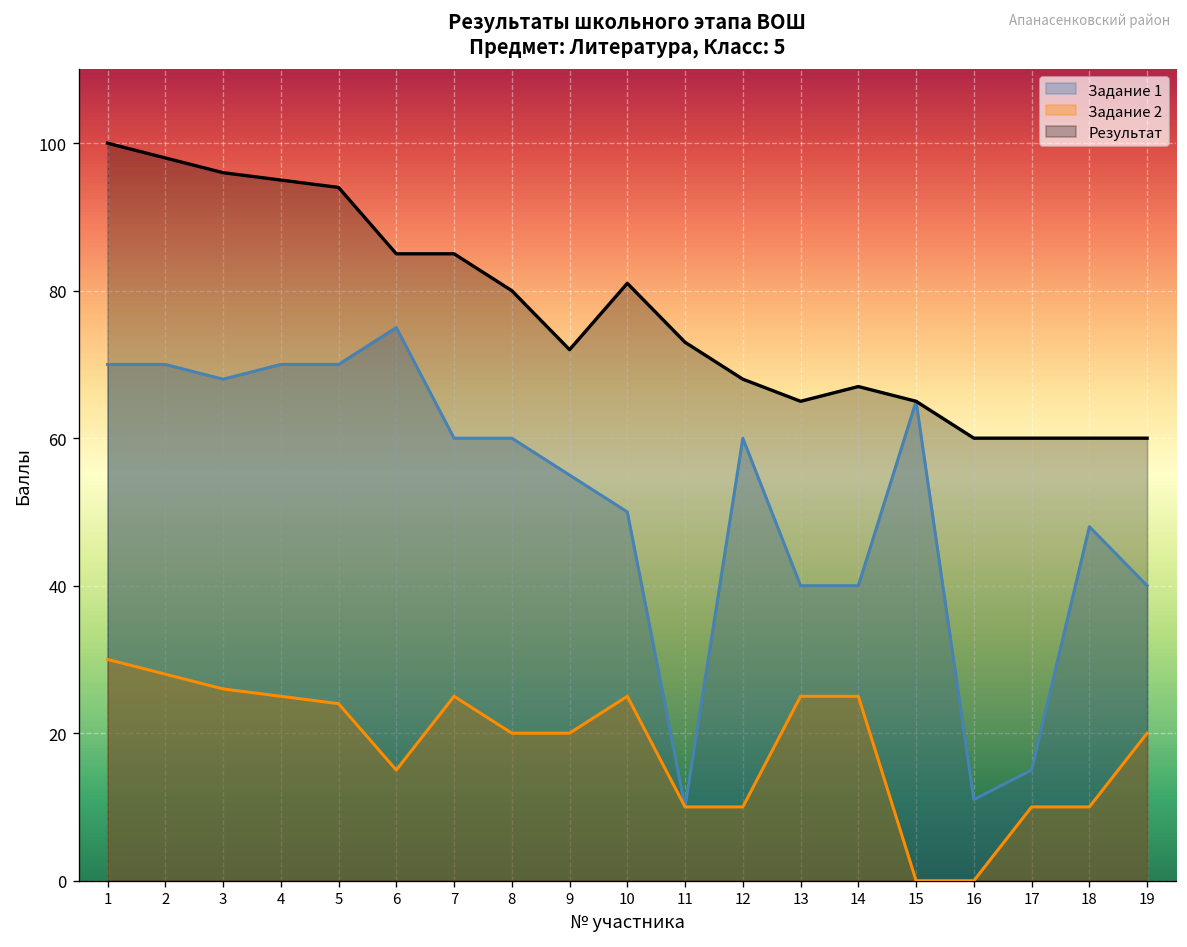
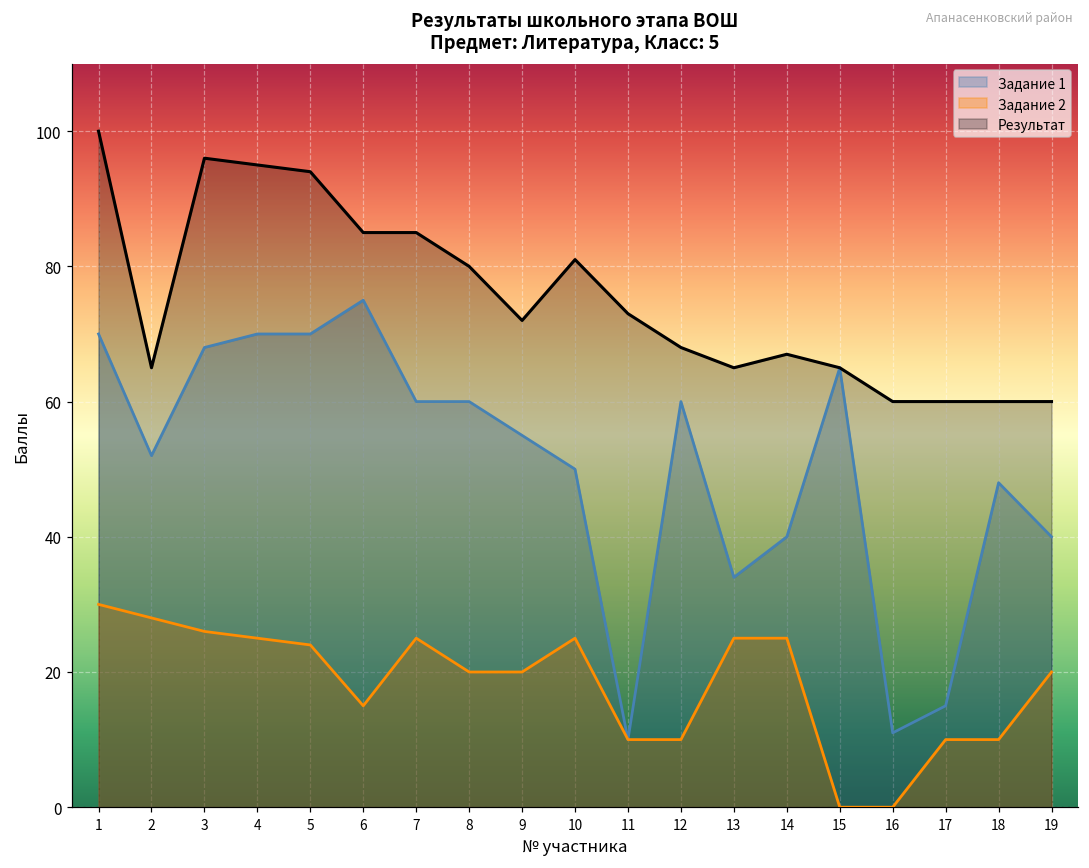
Задание 1, 2: 70 -> 52
Результат, 2: 98 -> 65
Задание 1, 13: 40 -> 34
